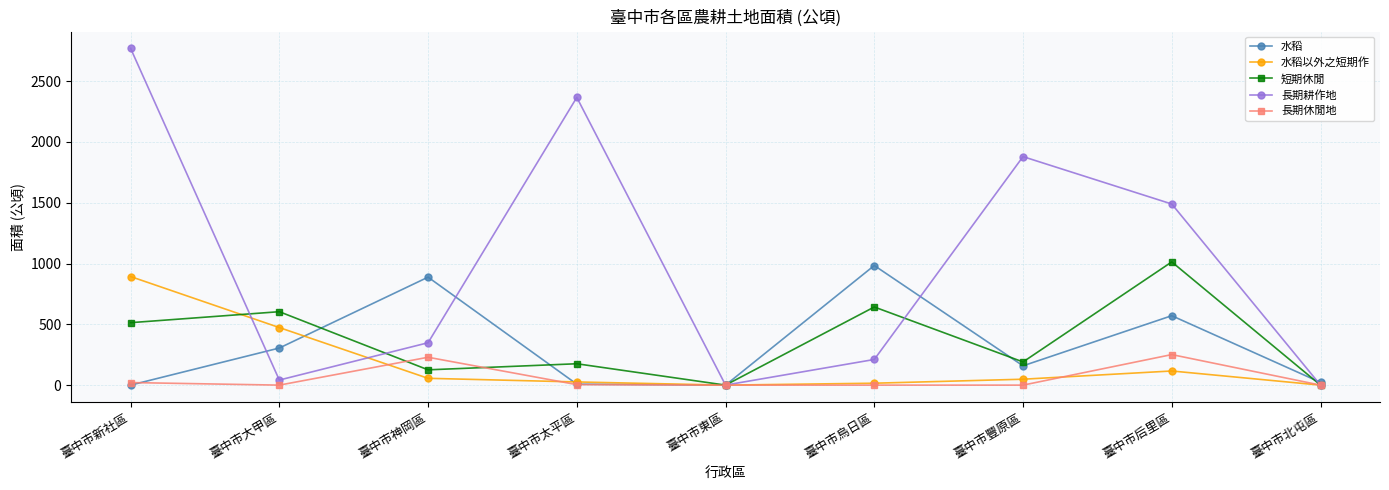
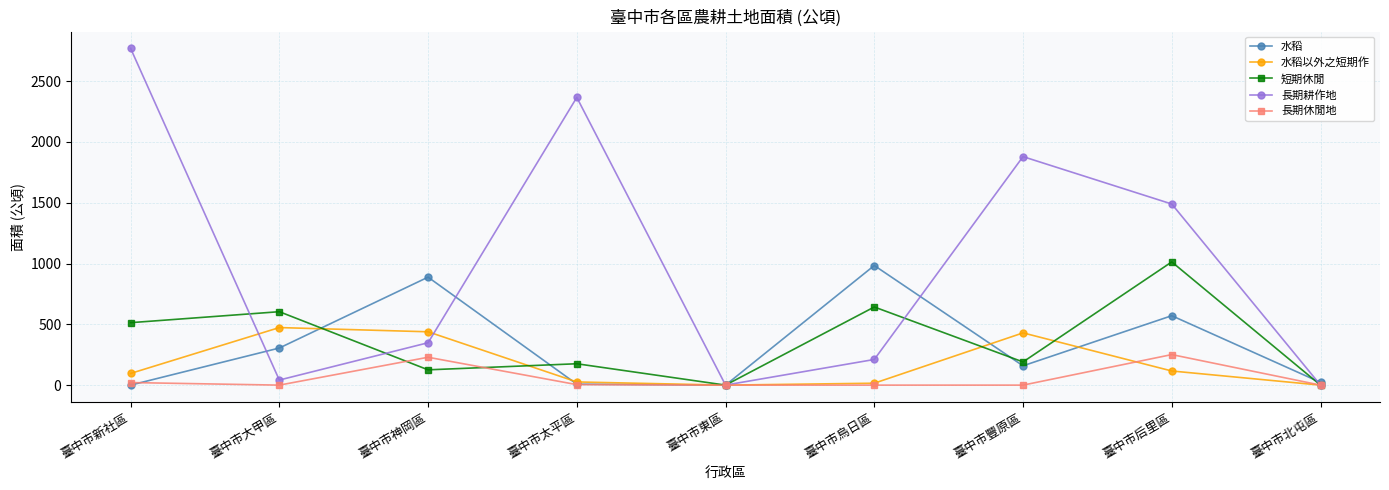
水稻以外之短期作, 臺中市新社區: 890 -> 100
水稻以外之短期作, 臺中市神岡區: 60 -> 440
水稻以外之短期作, 臺中市豐原區: 50 -> 430
